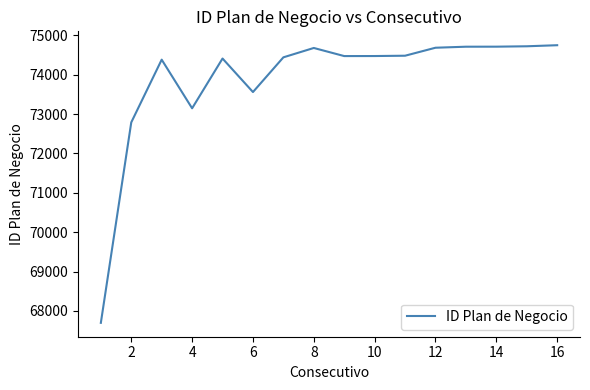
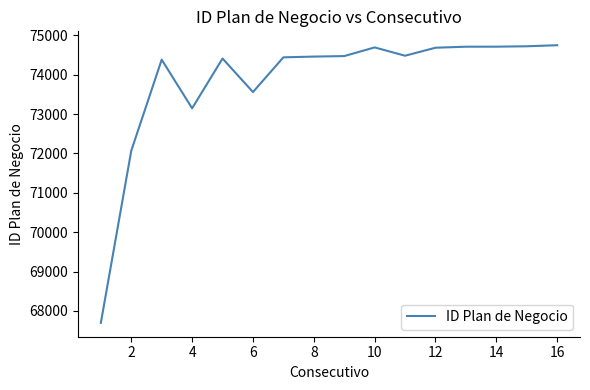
2: 72800 -> 72100
8: 74700 -> 74500
10: 74500 -> 74700
